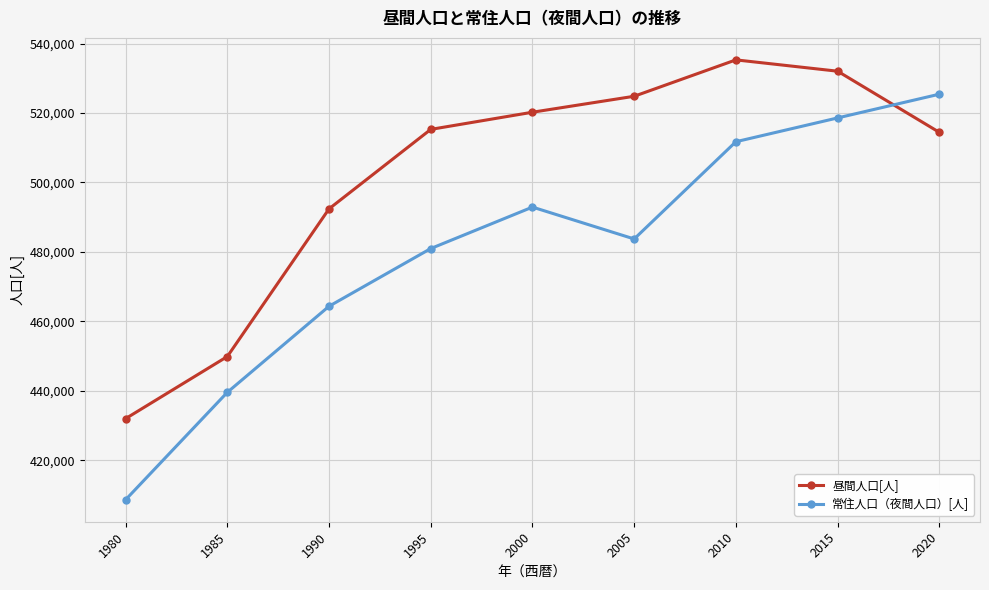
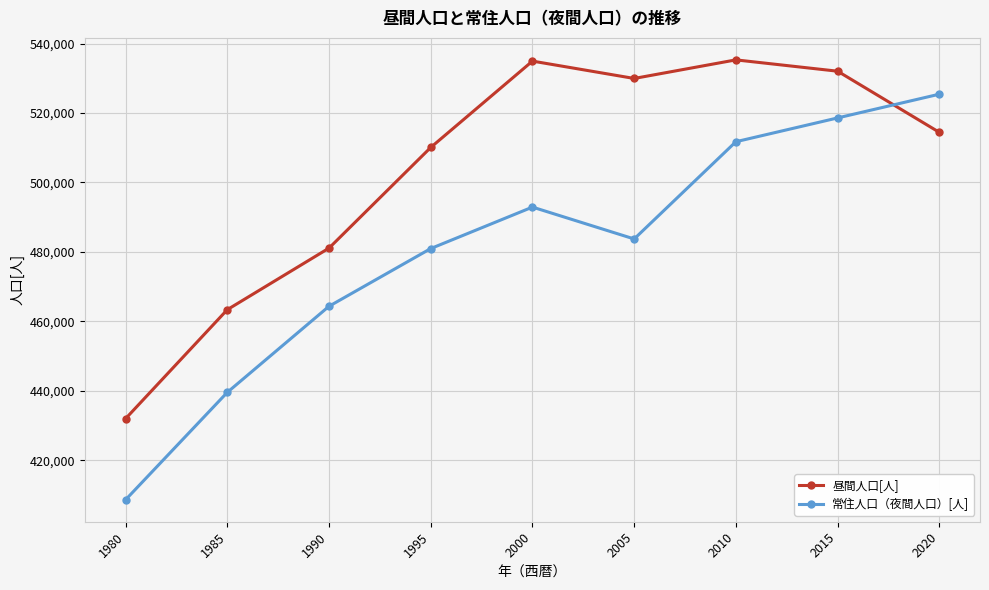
昼間人口[人], 1985: 450,000 -> 463,000
昼間人口[人], 1990: 492,000 -> 481,000
昼間人口[人], 1995: 515,000 -> 510,000
昼間人口[人], 2000: 520,000 -> 535,000
昼間人口[人], 2005: 525,000 -> 530,000
